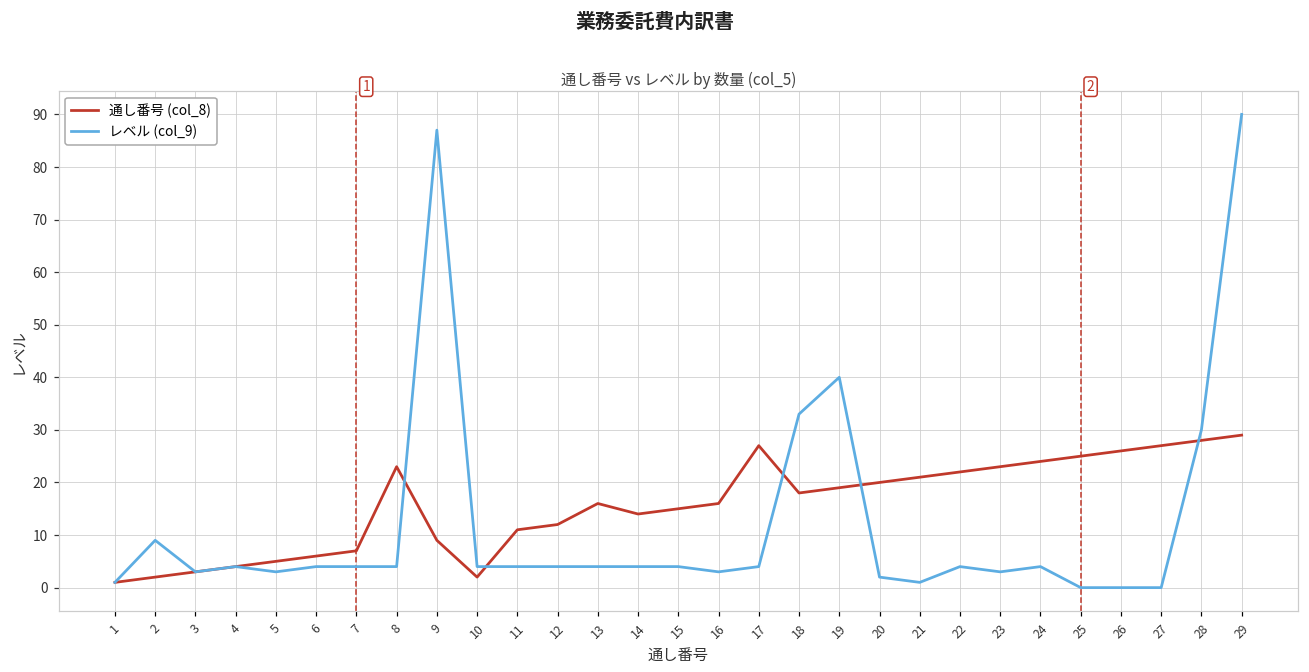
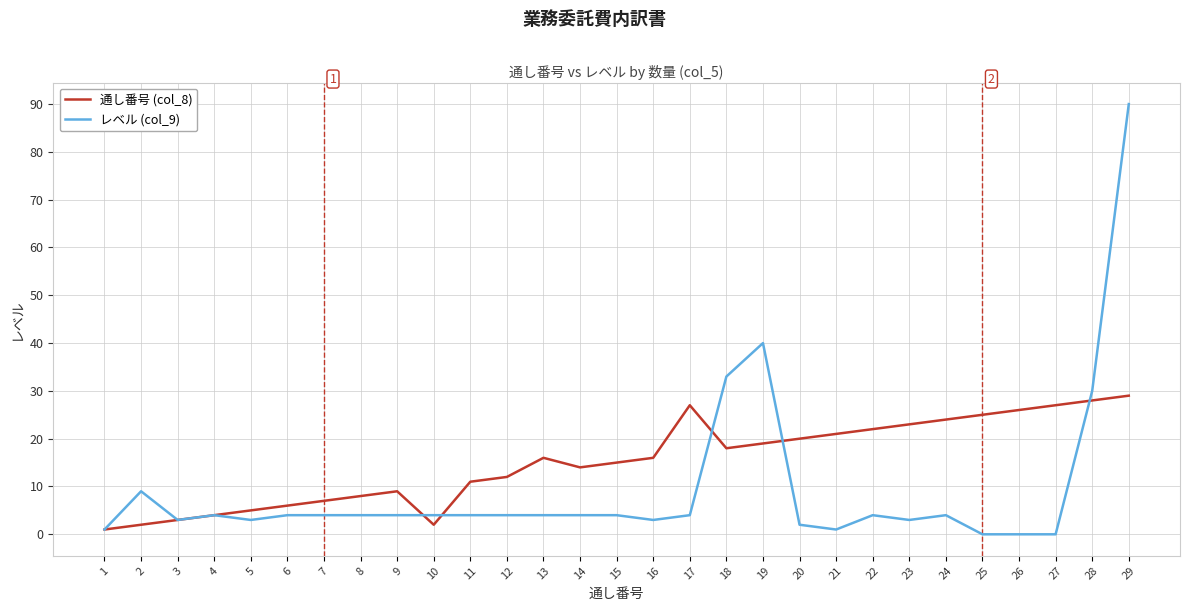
通し番号 (col_8), 8: 23 -> 8
レベル (col_9), 9: 87 -> 4
